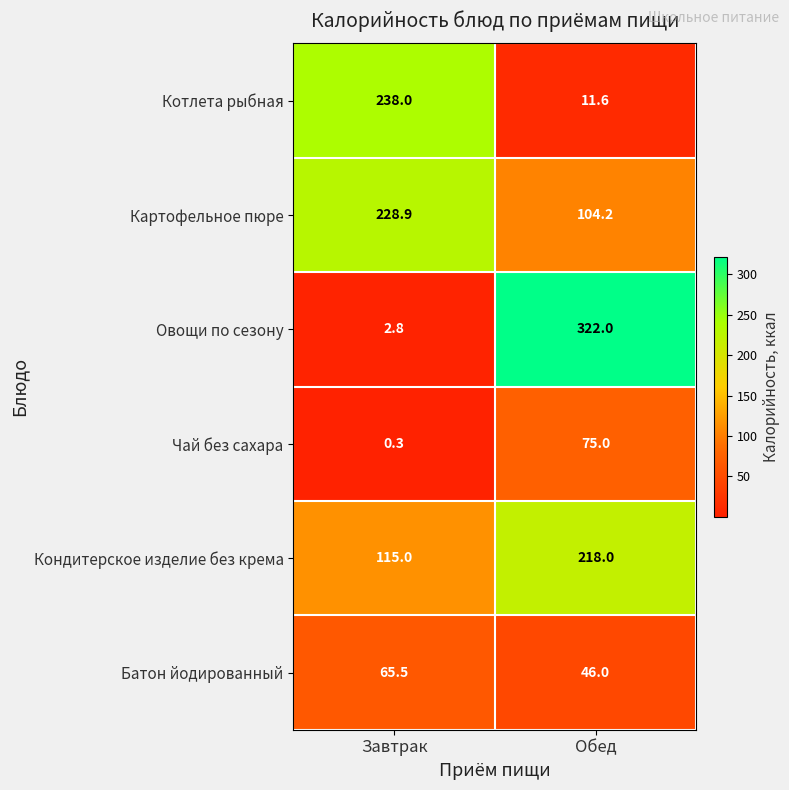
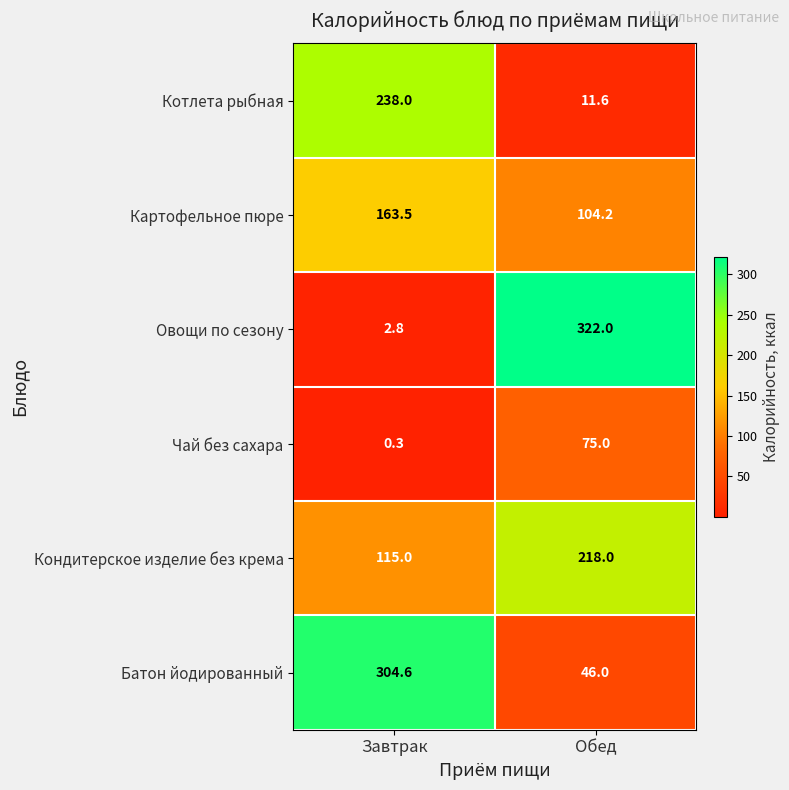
Картофельное пюре, Завтрак: 228.9 -> 163.5
Батон йодированный, Завтрак: 65.5 -> 304.6
